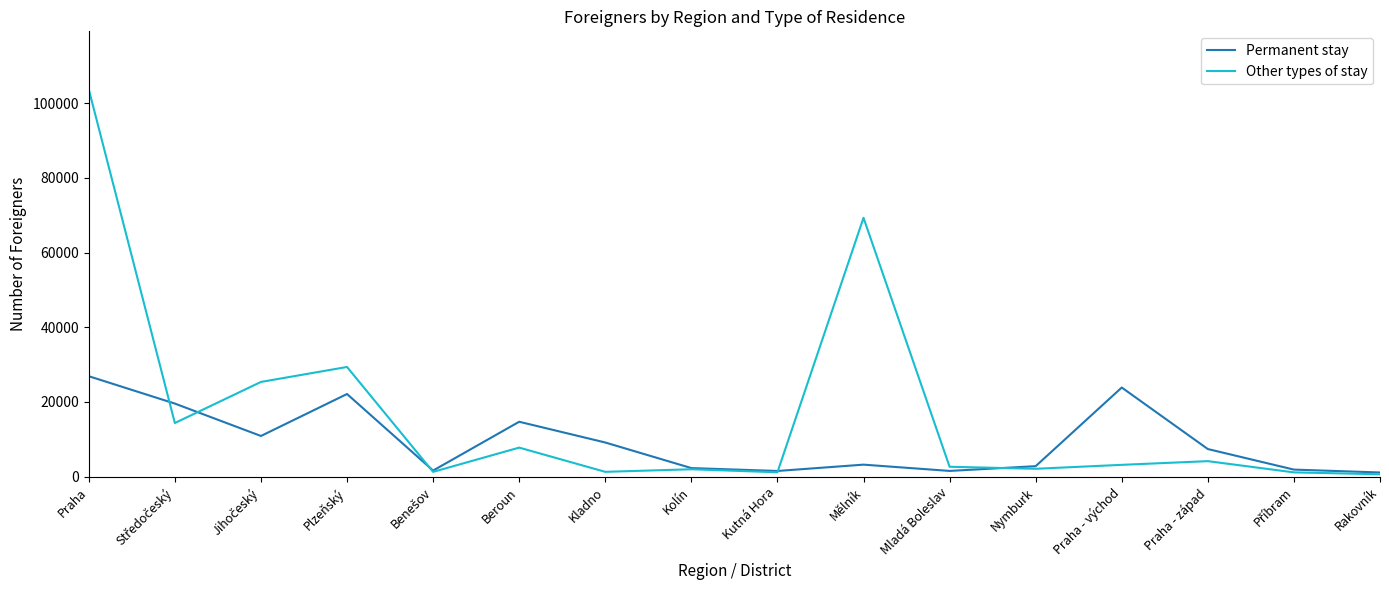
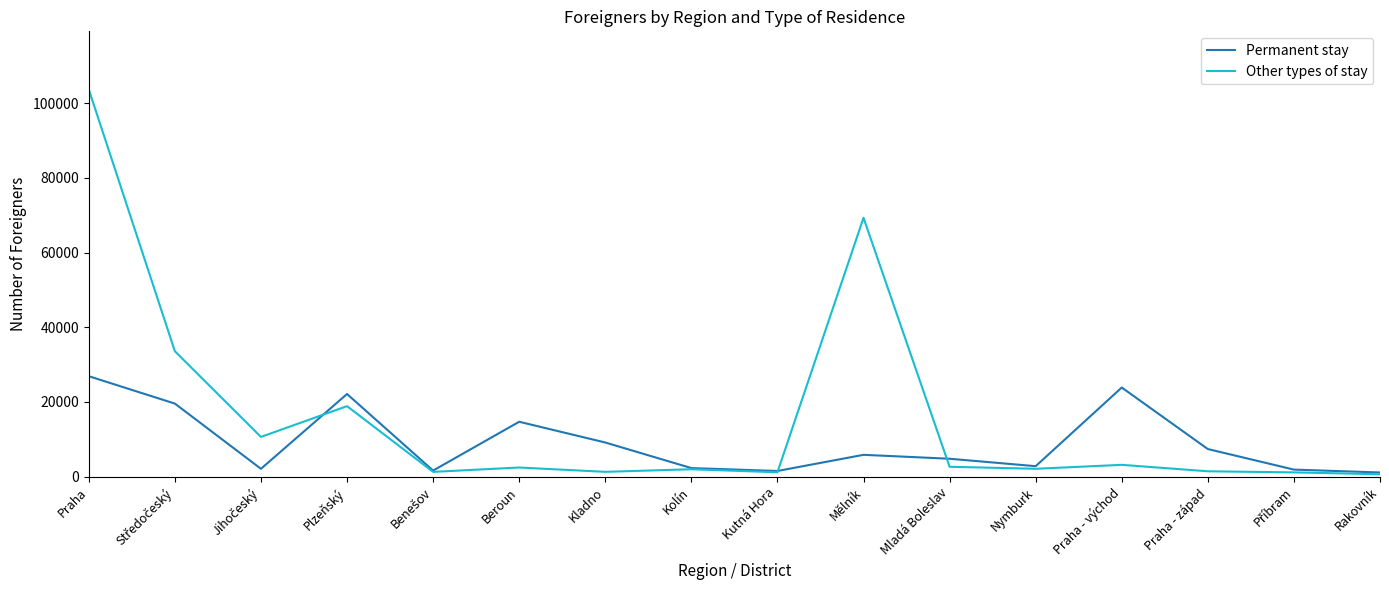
Other types of stay, Středočeský: 14000 -> 34000
Permanent stay, Jihočeský: 11000 -> 2000
Other types of stay, Jihočeský: 25000 -> 11000
Other types of stay, Plzeňský: 29000 -> 19000
Other types of stay, Beroun: 8000 -> 2000
Permanent stay, Mělník: 3000 -> 6000
Permanent stay, Mladá Boleslav: 2000 -> 5000
Other types of stay, Praha - západ: 4000 -> 1000
